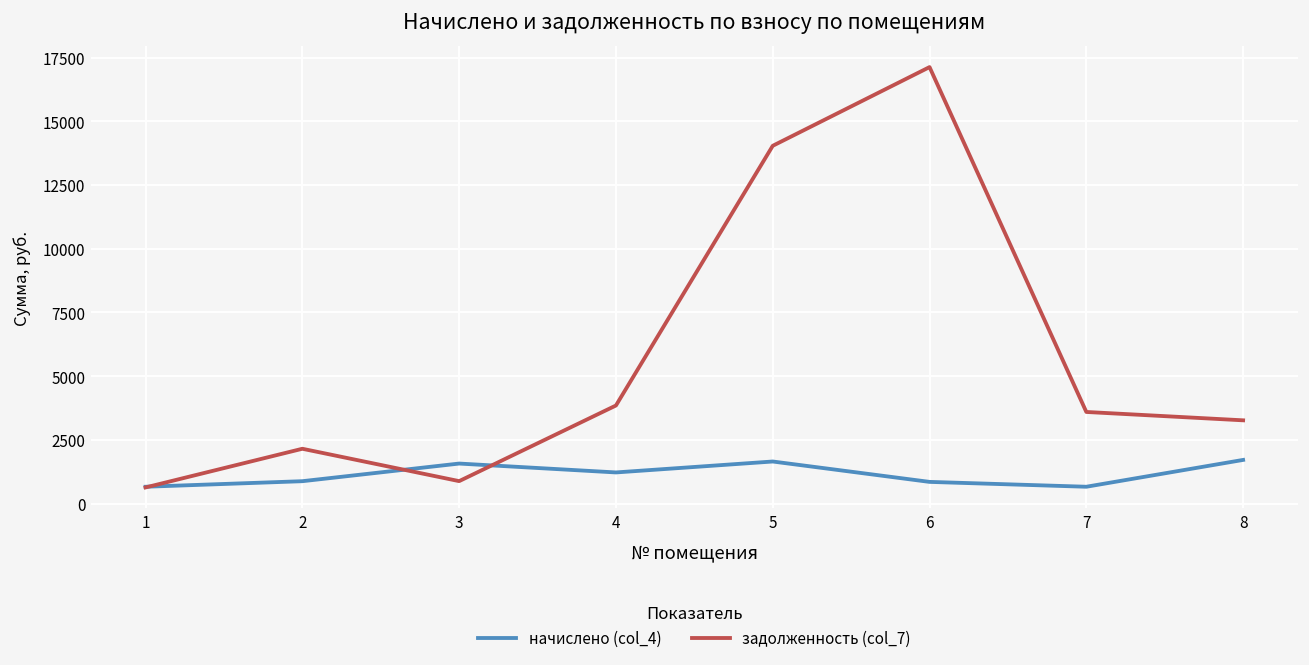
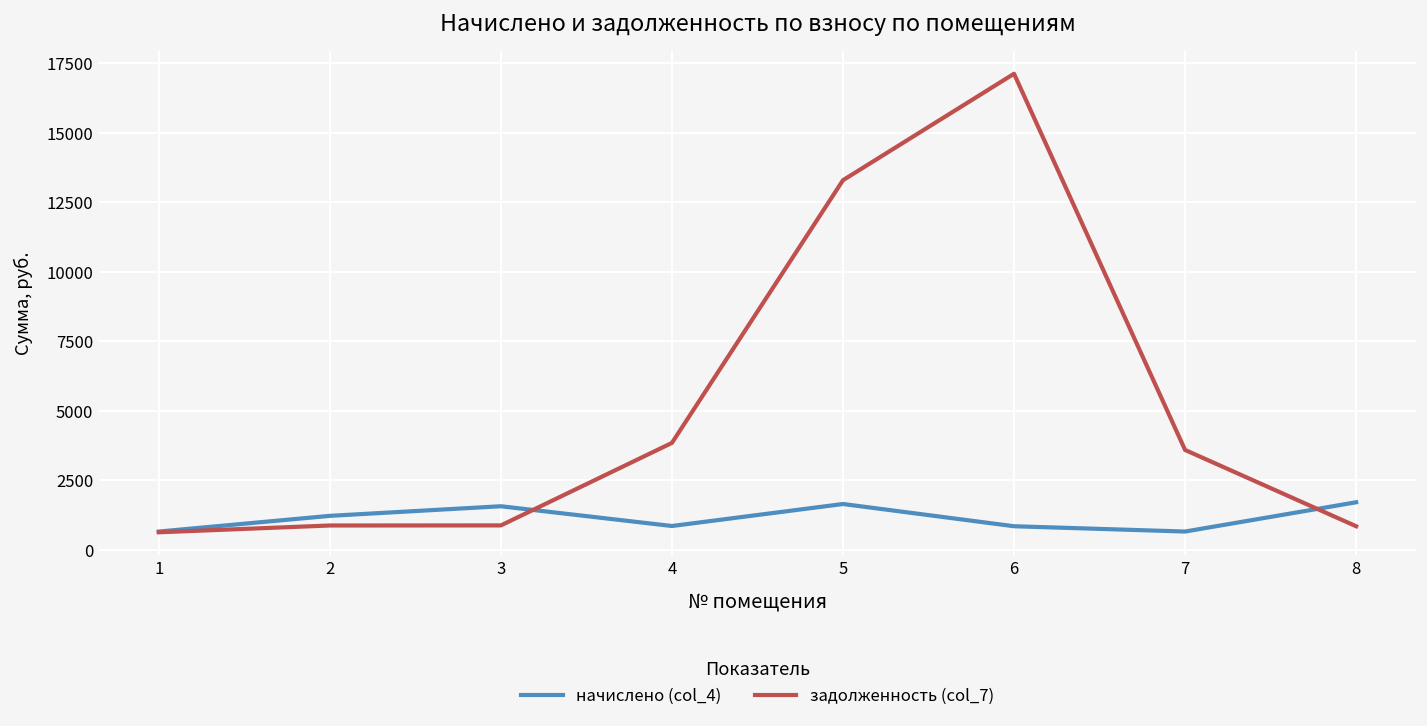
начислено (col_4), 2: 900 -> 1200
задолженность (col_7), 2: 2200 -> 900
начислено (col_4), 4: 1200 -> 900
задолженность (col_7), 5: 14000 -> 13300
задолженность (col_7), 8: 3300 -> 900
